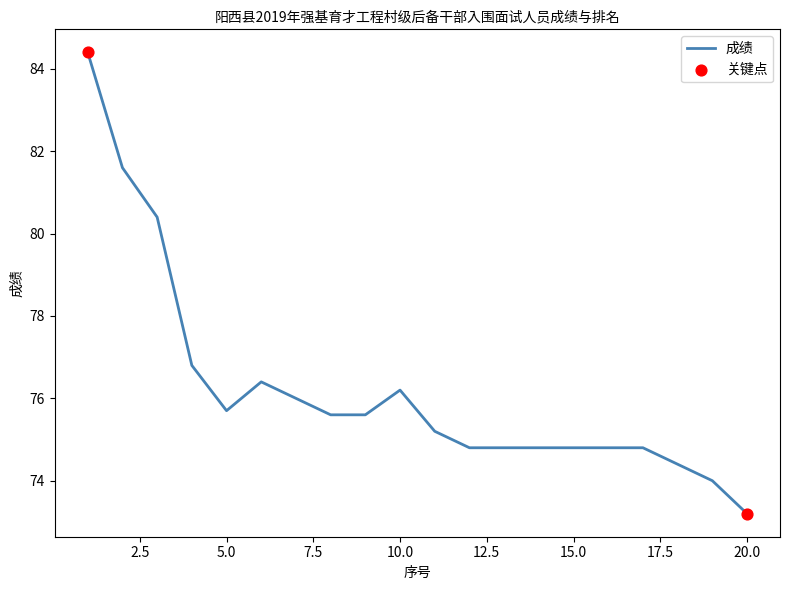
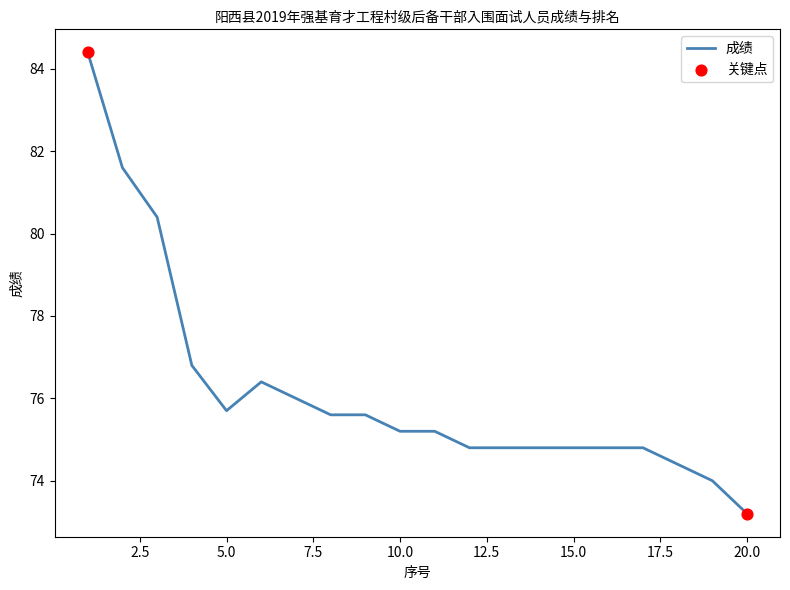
成绩, 10.0: 76.2 -> 75.2
